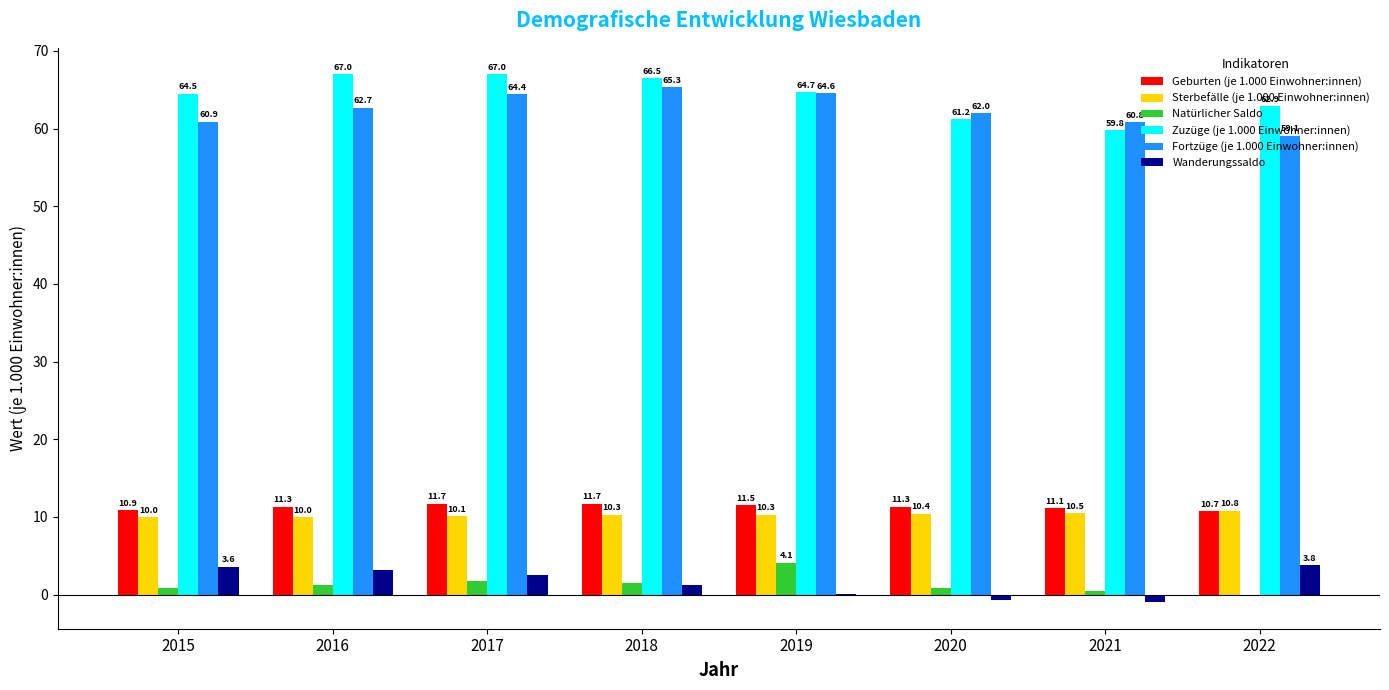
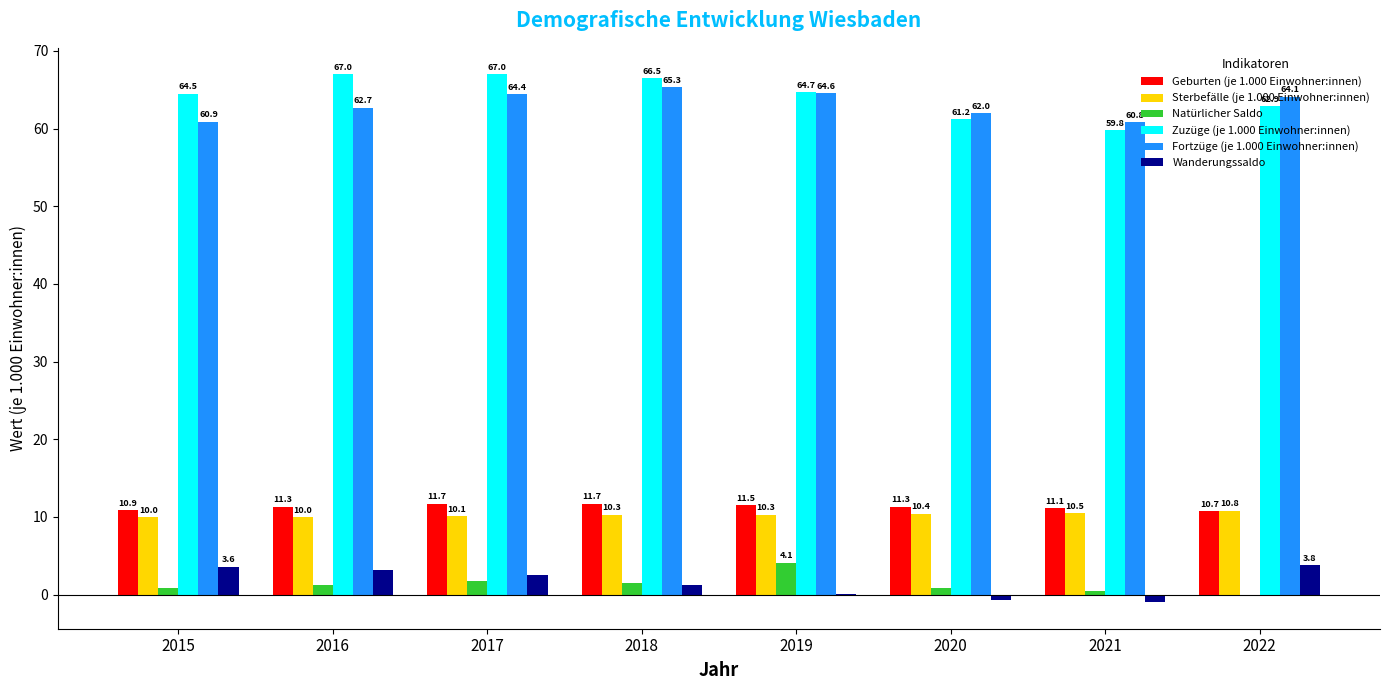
Fortzüge (je 1.000 Einwohner:innen), 2022: 59.1 -> 64.1
